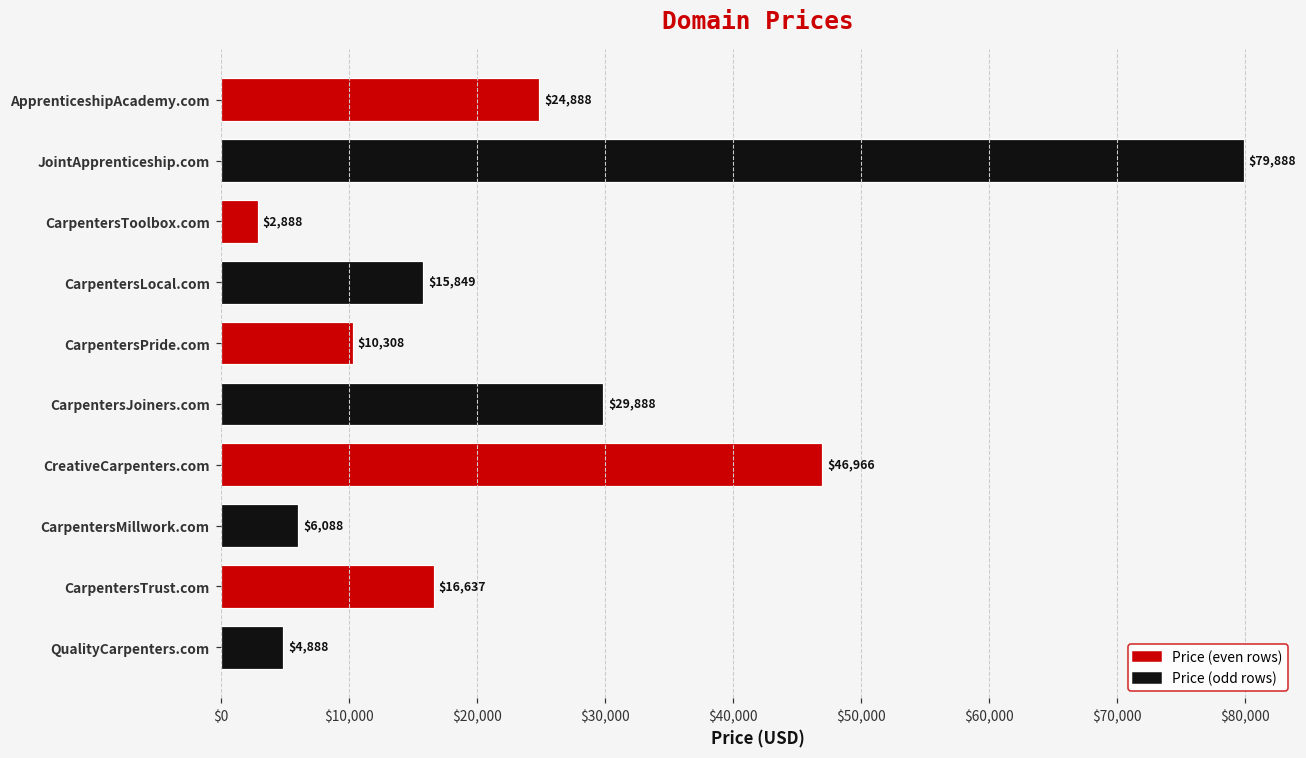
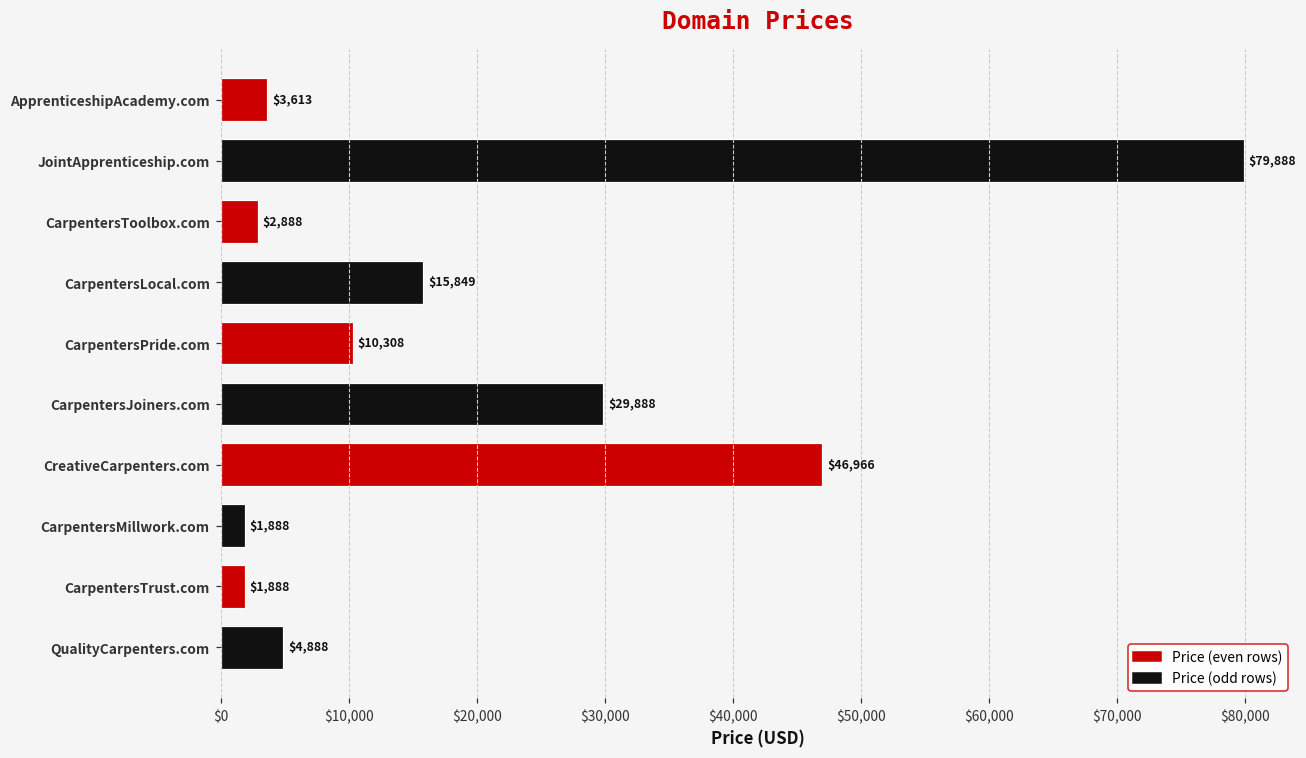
ApprenticeshipAcademy.com: $24,888 -> $3,613
CarpentersMillwork.com: $6,088 -> $1,888
CarpentersTrust.com: $16,637 -> $1,888
